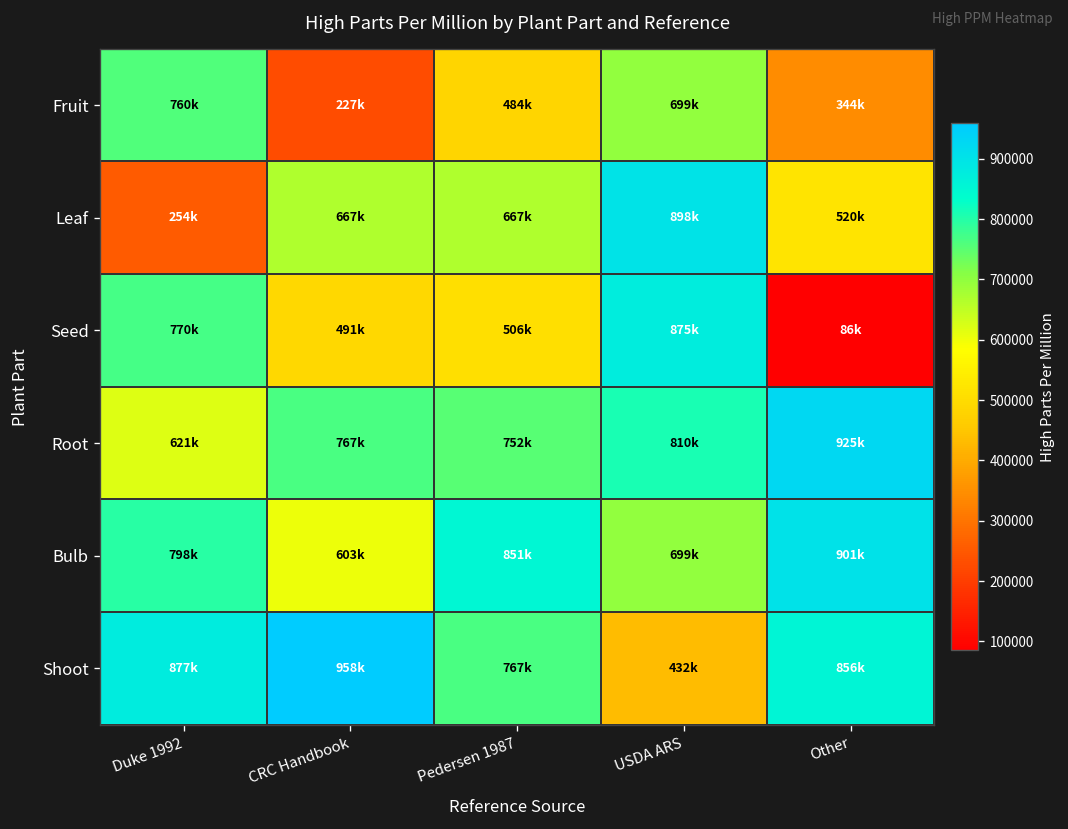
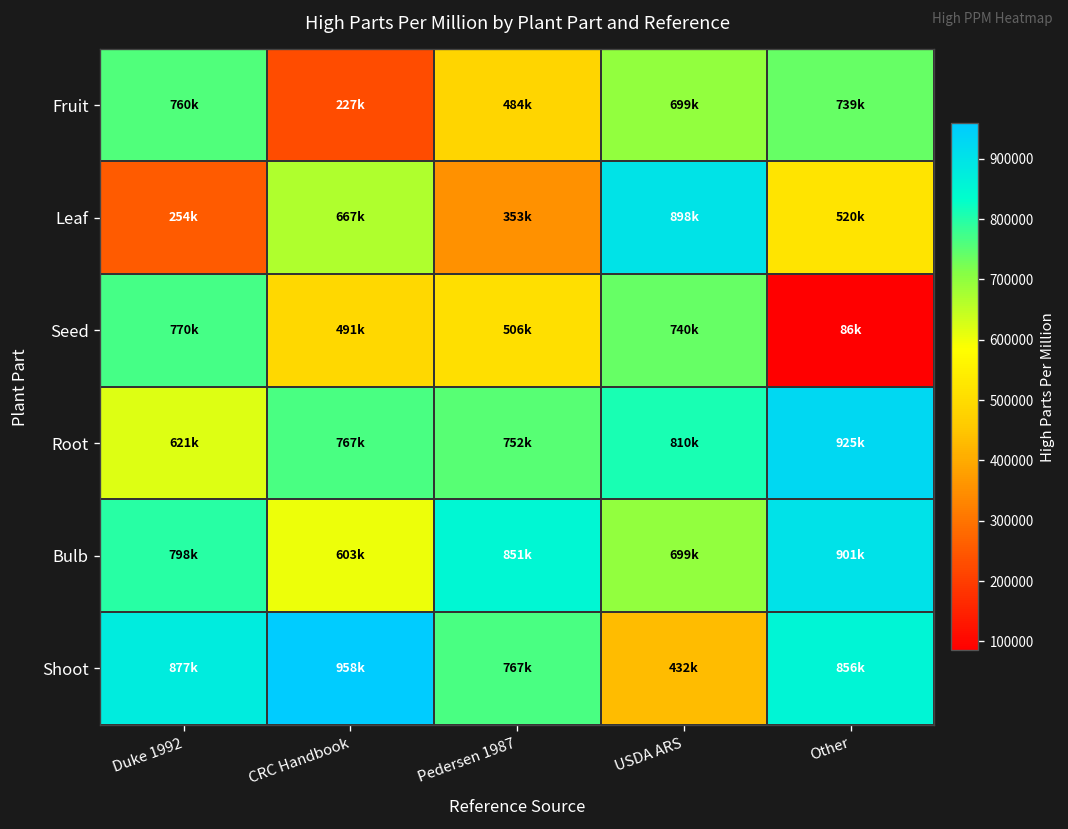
Fruit, Other: 344k -> 739k
Leaf, Pedersen 1987: 667k -> 353k
Seed, USDA ARS: 875k -> 740k
